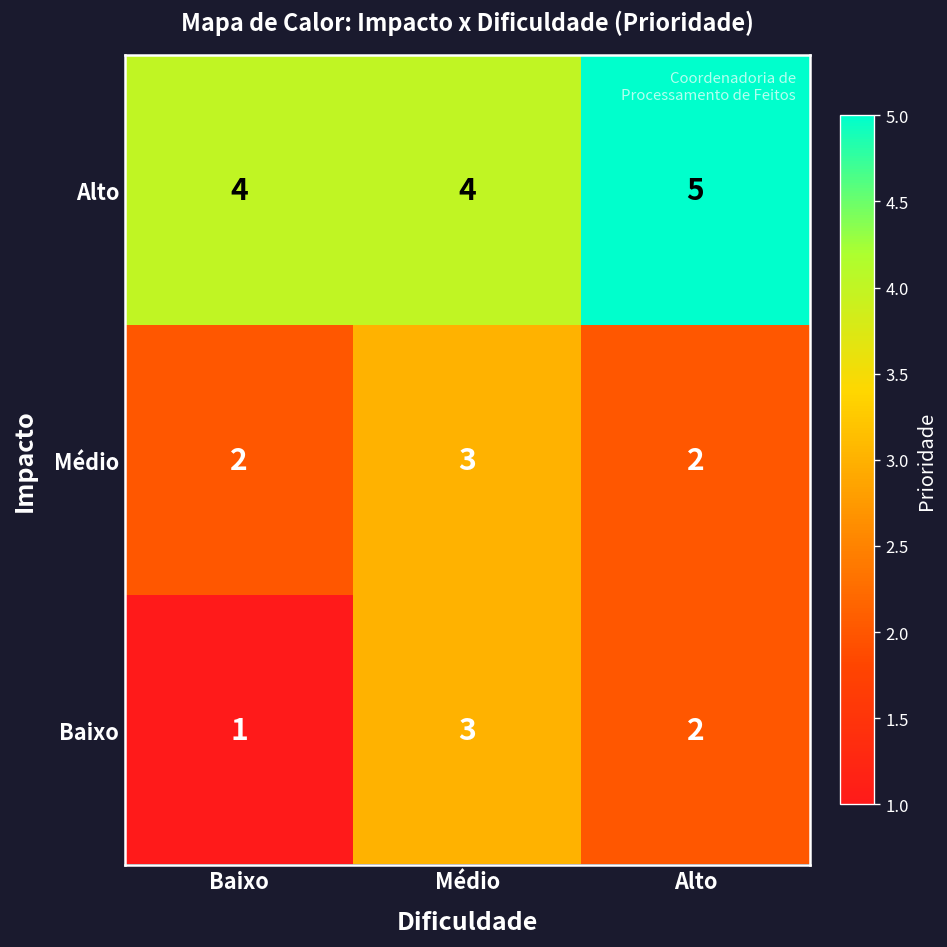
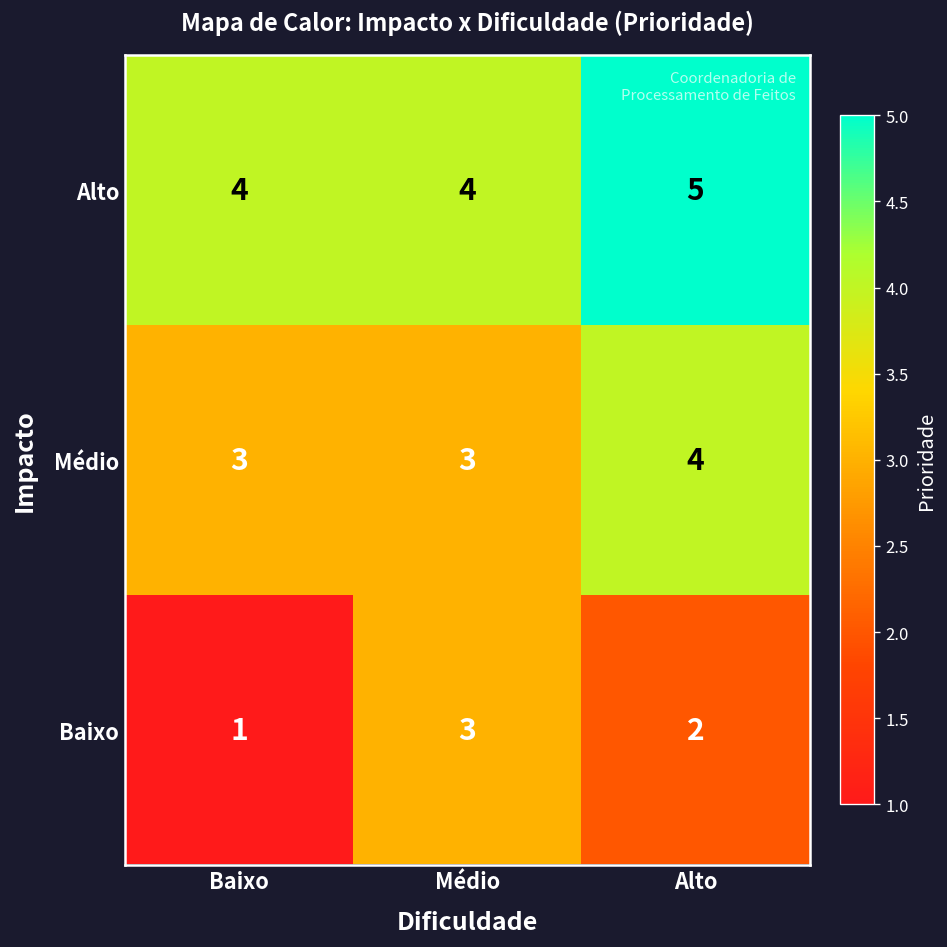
Médio, Baixo: 2 -> 3
Médio, Alto: 2 -> 4
